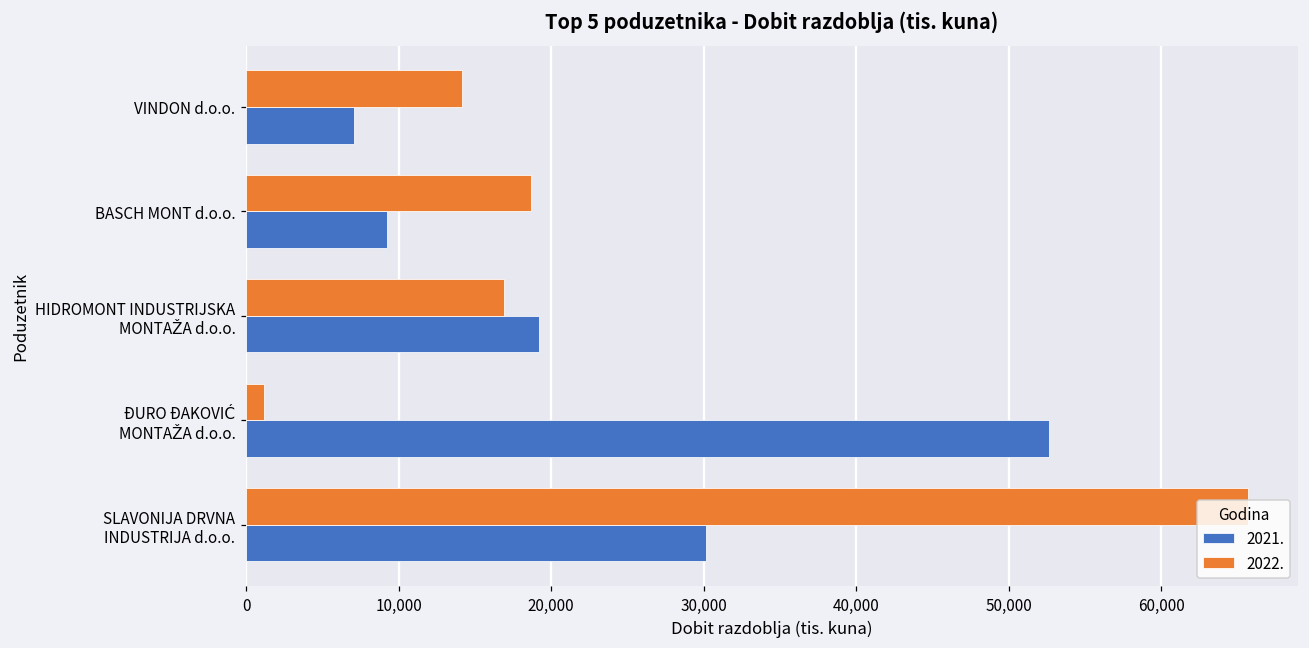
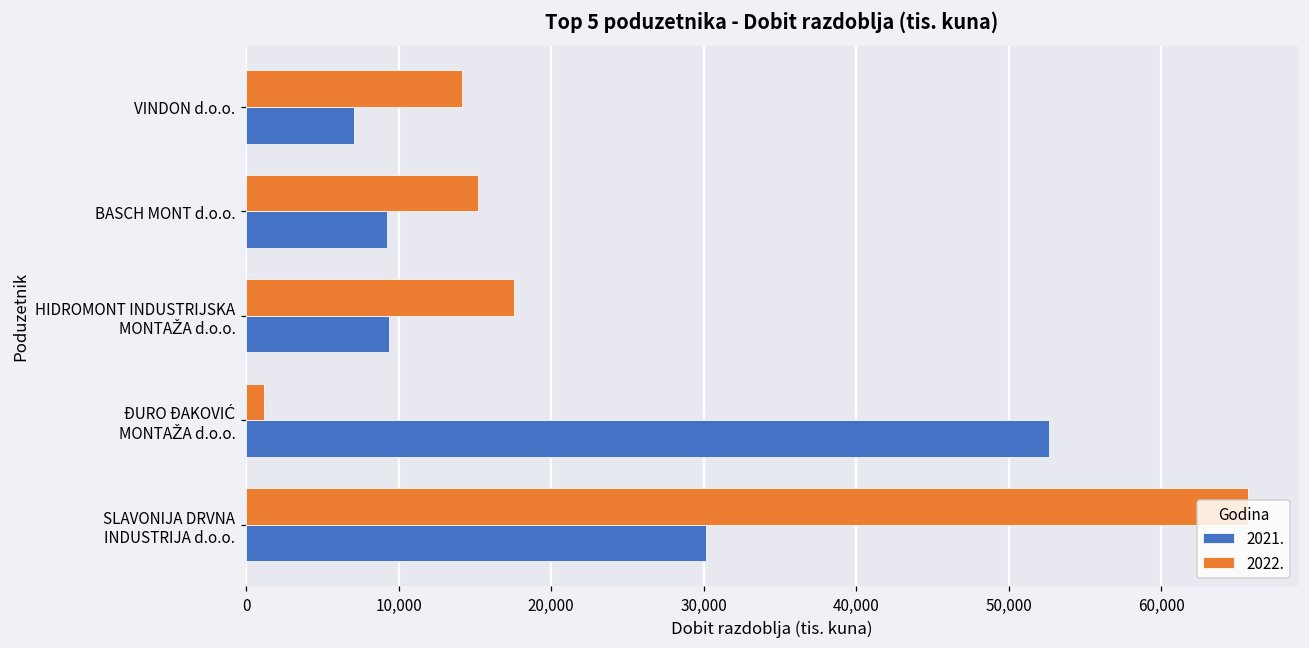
2022., BASCH MONT d.o.o.: 18,700 -> 15,200
2022., HIDROMONT INDUSTRIJSKA MONTAŽA d.o.o.: 16,900 -> 17,600
2021., HIDROMONT INDUSTRIJSKA MONTAŽA d.o.o.: 19,200 -> 9,300
